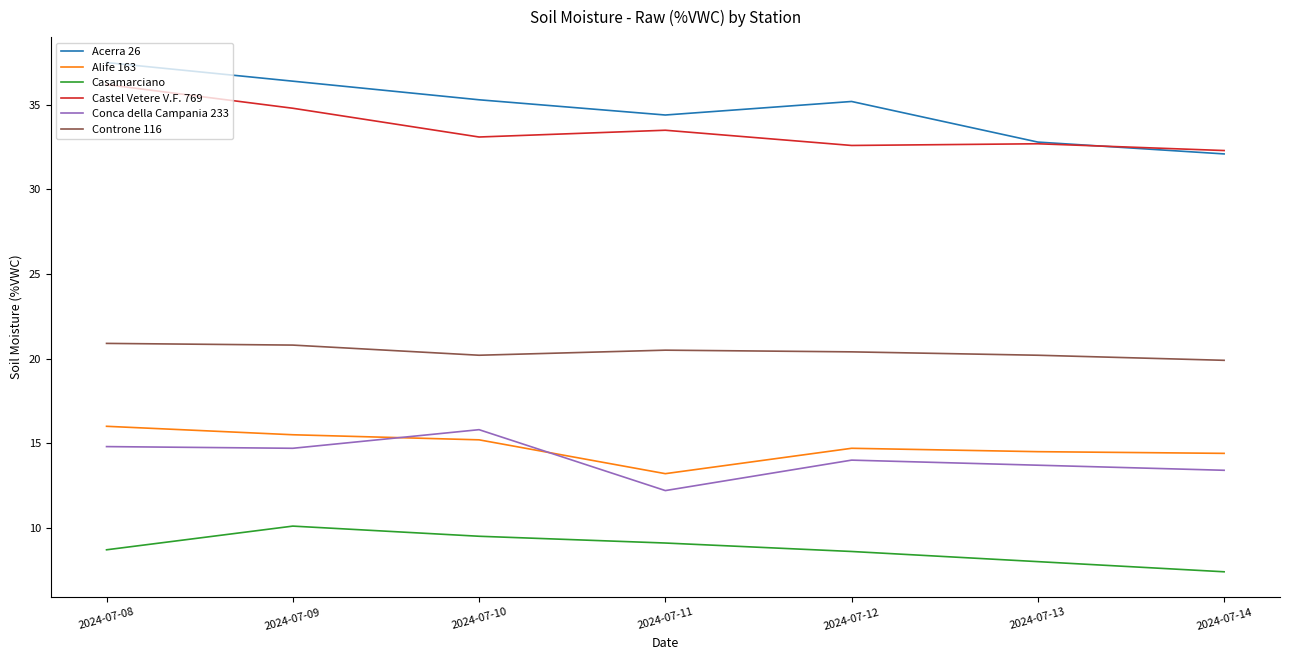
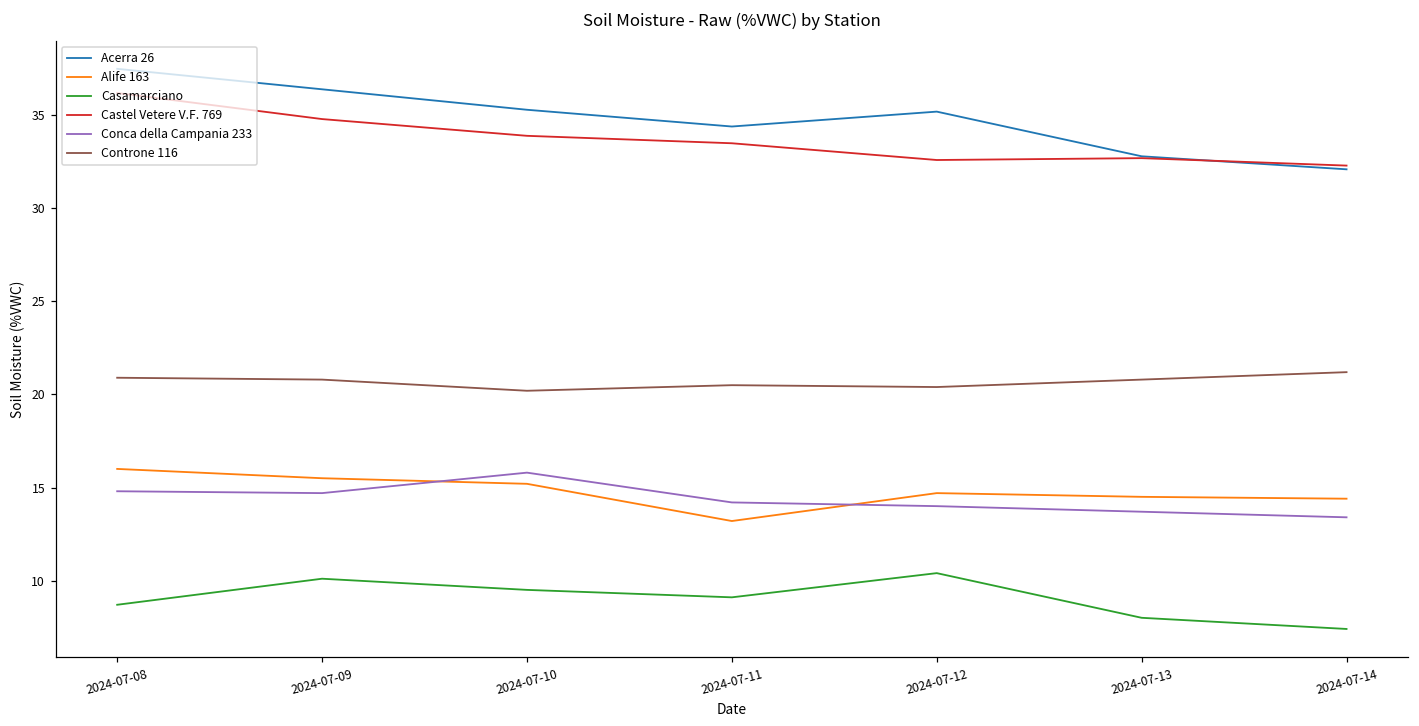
Castel Vetere V.F. 769, 2024-07-10: 33.1 -> 33.9
Conca della Campania 233, 2024-07-11: 12.2 -> 14.2
Casamarciano, 2024-07-12: 8.6 -> 10.4
Controne 116, 2024-07-13: 20.2 -> 20.8
Controne 116, 2024-07-14: 19.9 -> 21.2
